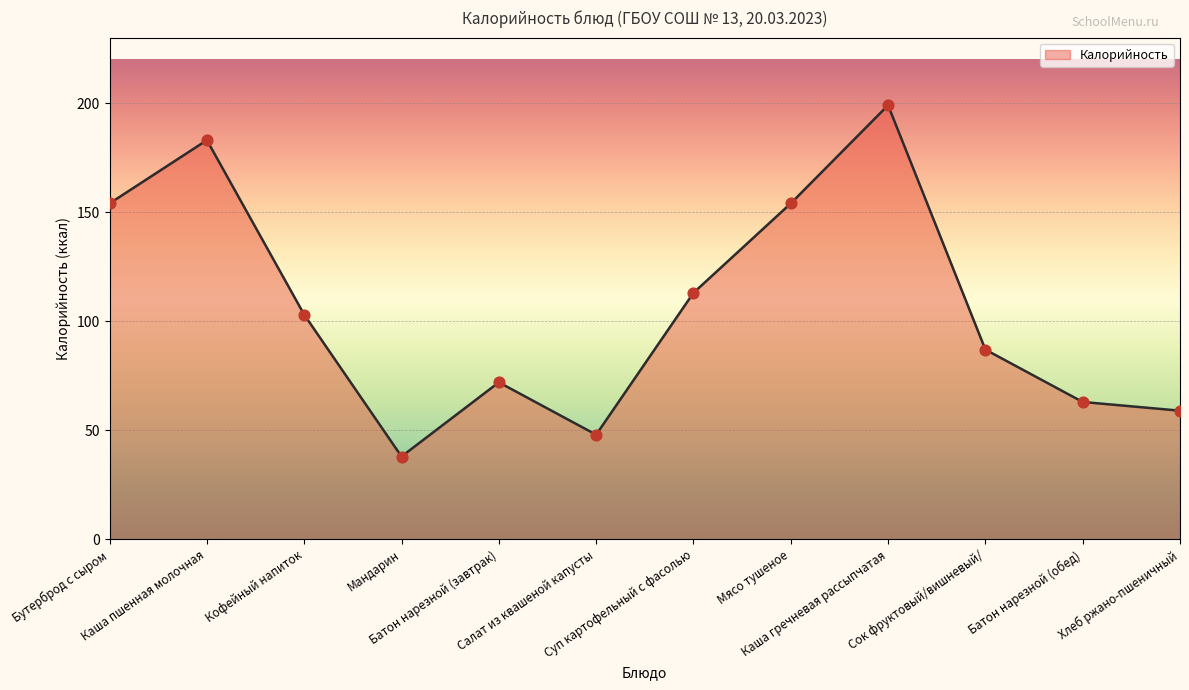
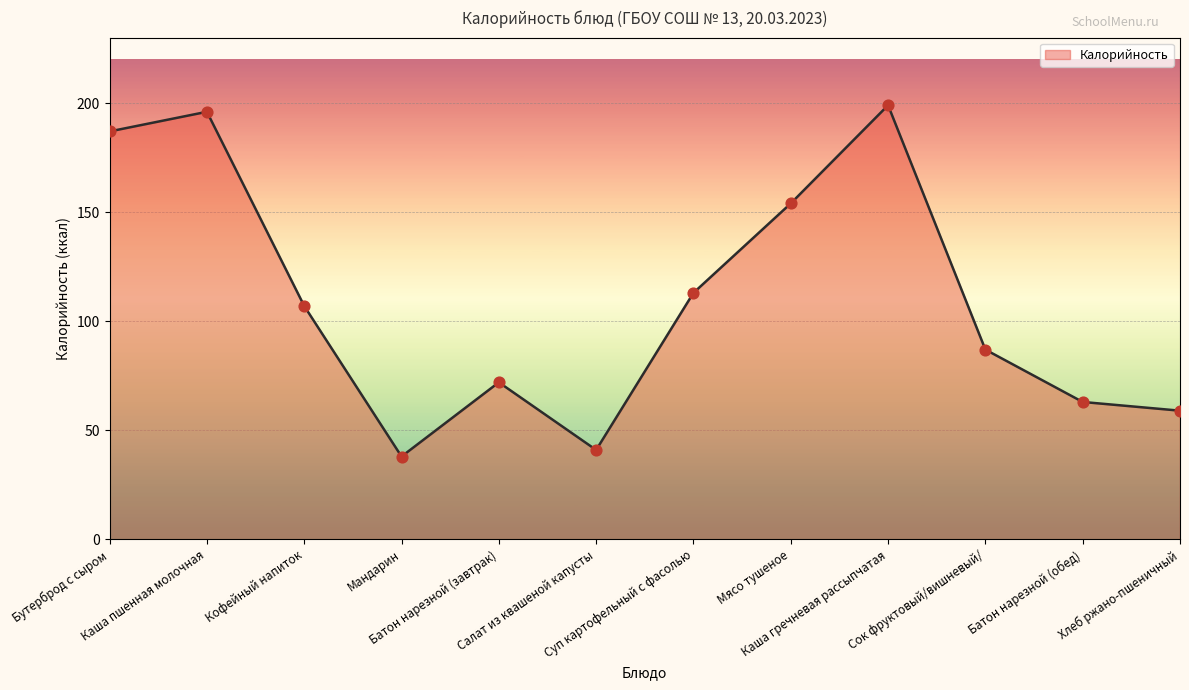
Бутерброд с сыром: 154 -> 187
Каша пшенная молочная: 183 -> 196
Кофейный напиток: 103 -> 107
Салат из квашеной капусты: 48 -> 41
